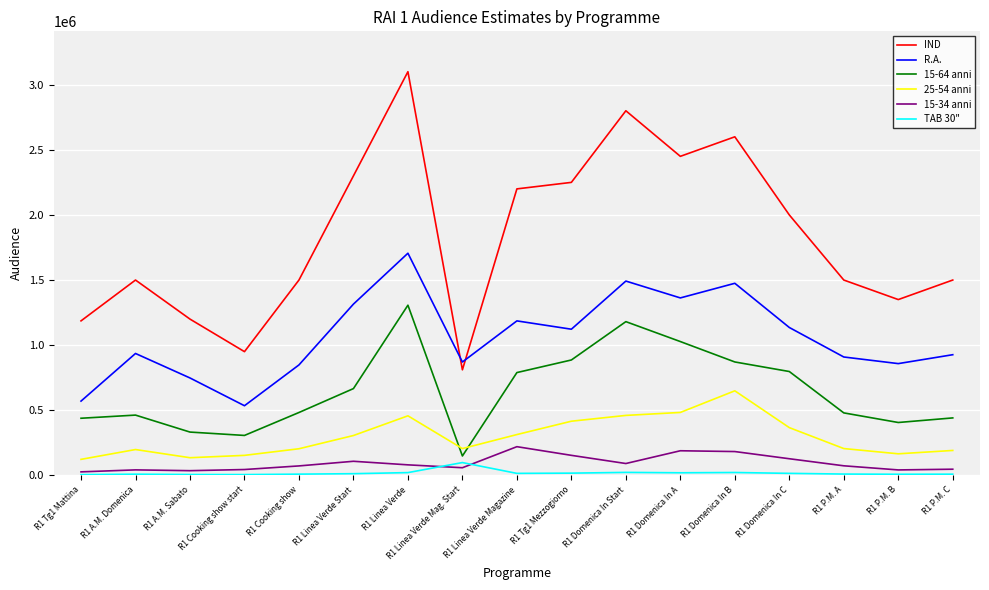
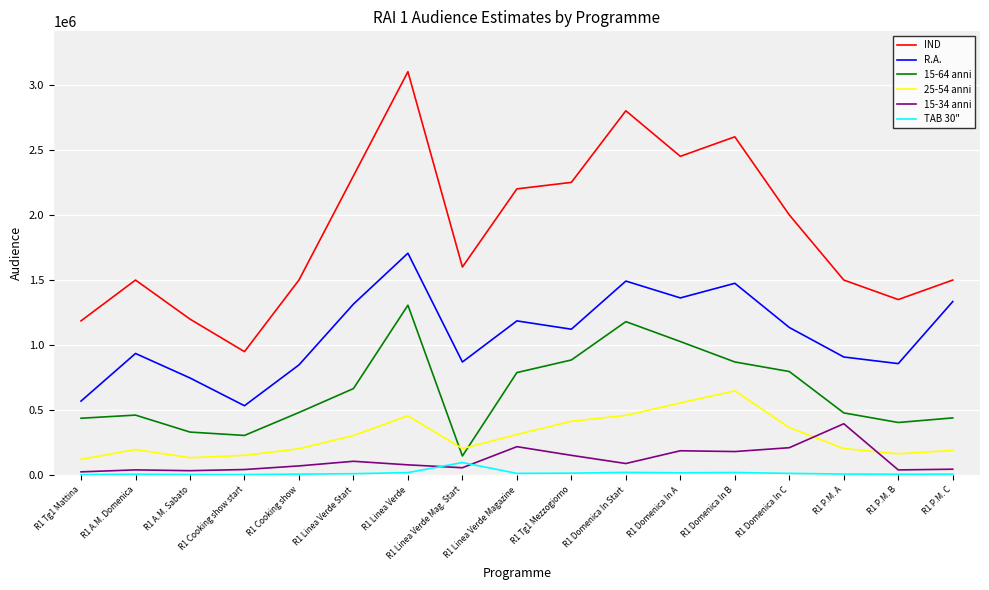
IND, R1 Linea Verde Mag. Start: 810000 -> 1600000
25-54 anni, R1 Domenica In A: 480000 -> 560000
15-34 anni, R1 Domenica In C: 130000 -> 210000
15-34 anni, R1 P.M. A: 70000 -> 400000
R.A., R1 P.M. C: 930000 -> 1330000
